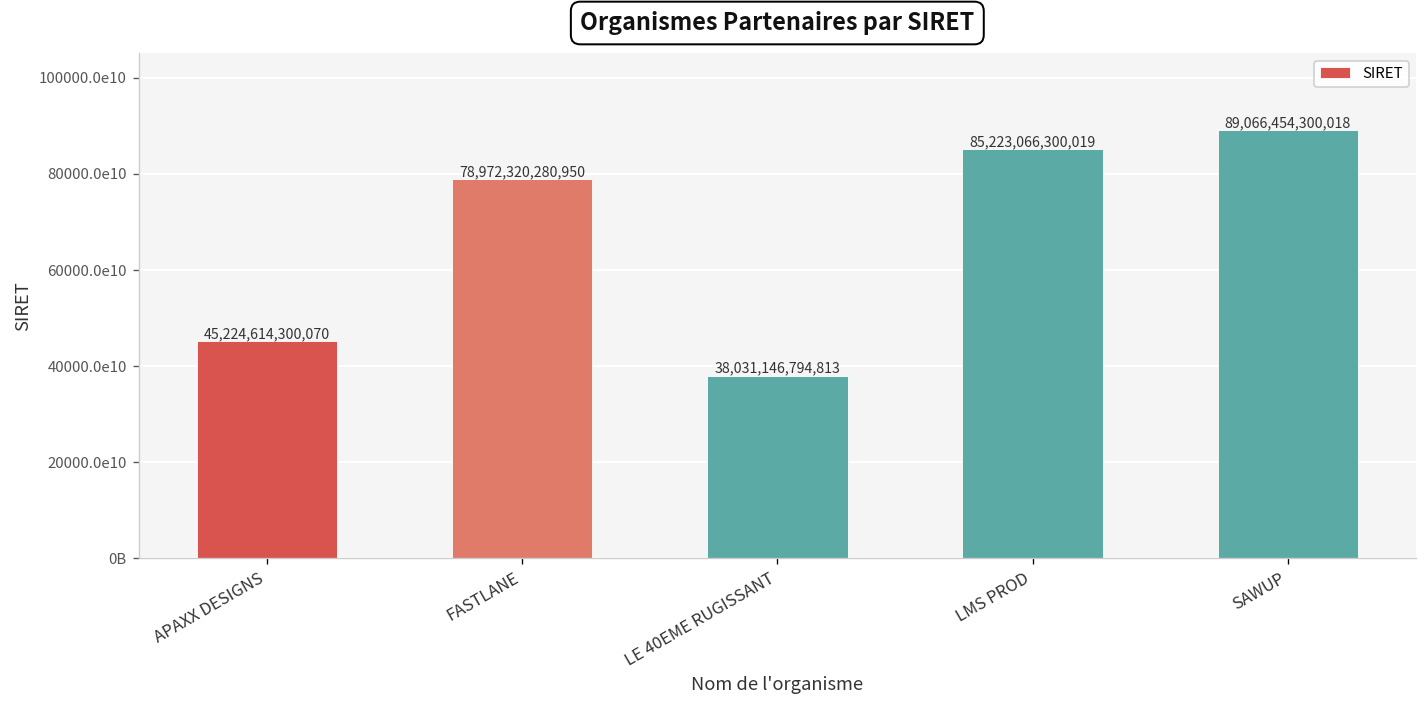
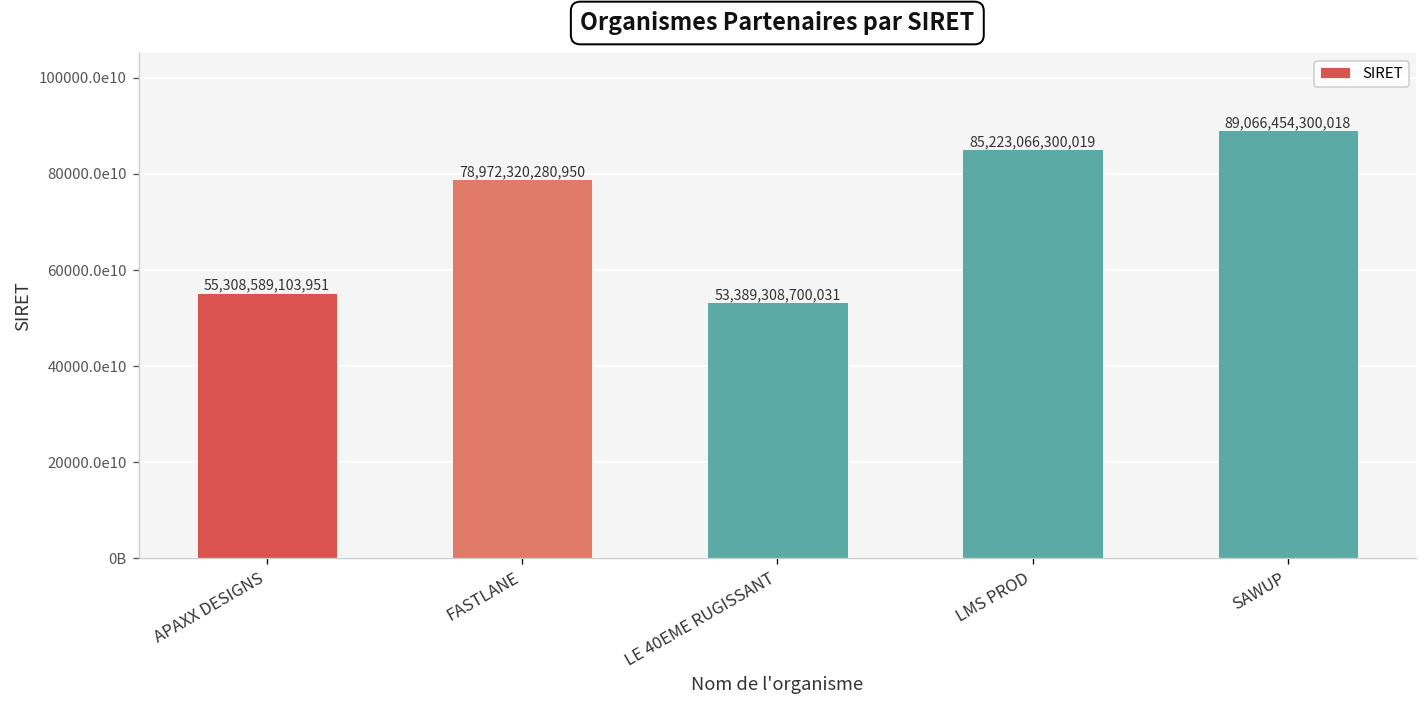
APAXX DESIGNS: 45,224,614,300,070 -> 55,308,589,103,951
LE 40EME RUGISSANT: 38,031,146,794,813 -> 53,389,308,700,031
